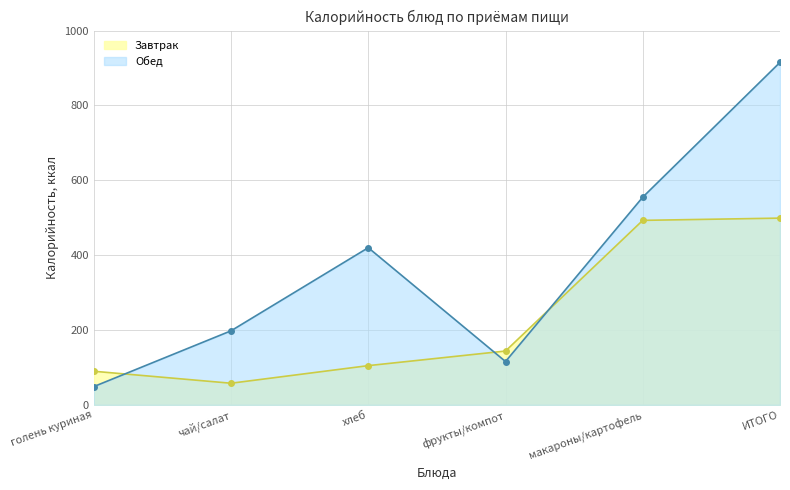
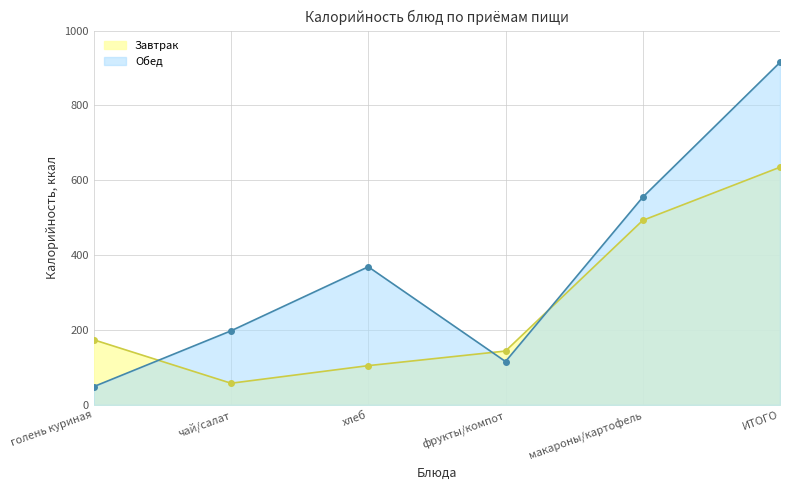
Завтрак, голень куриная: 90 -> 170
Обед, хлеб: 420 -> 370
Завтрак, ИТОГО: 500 -> 640
